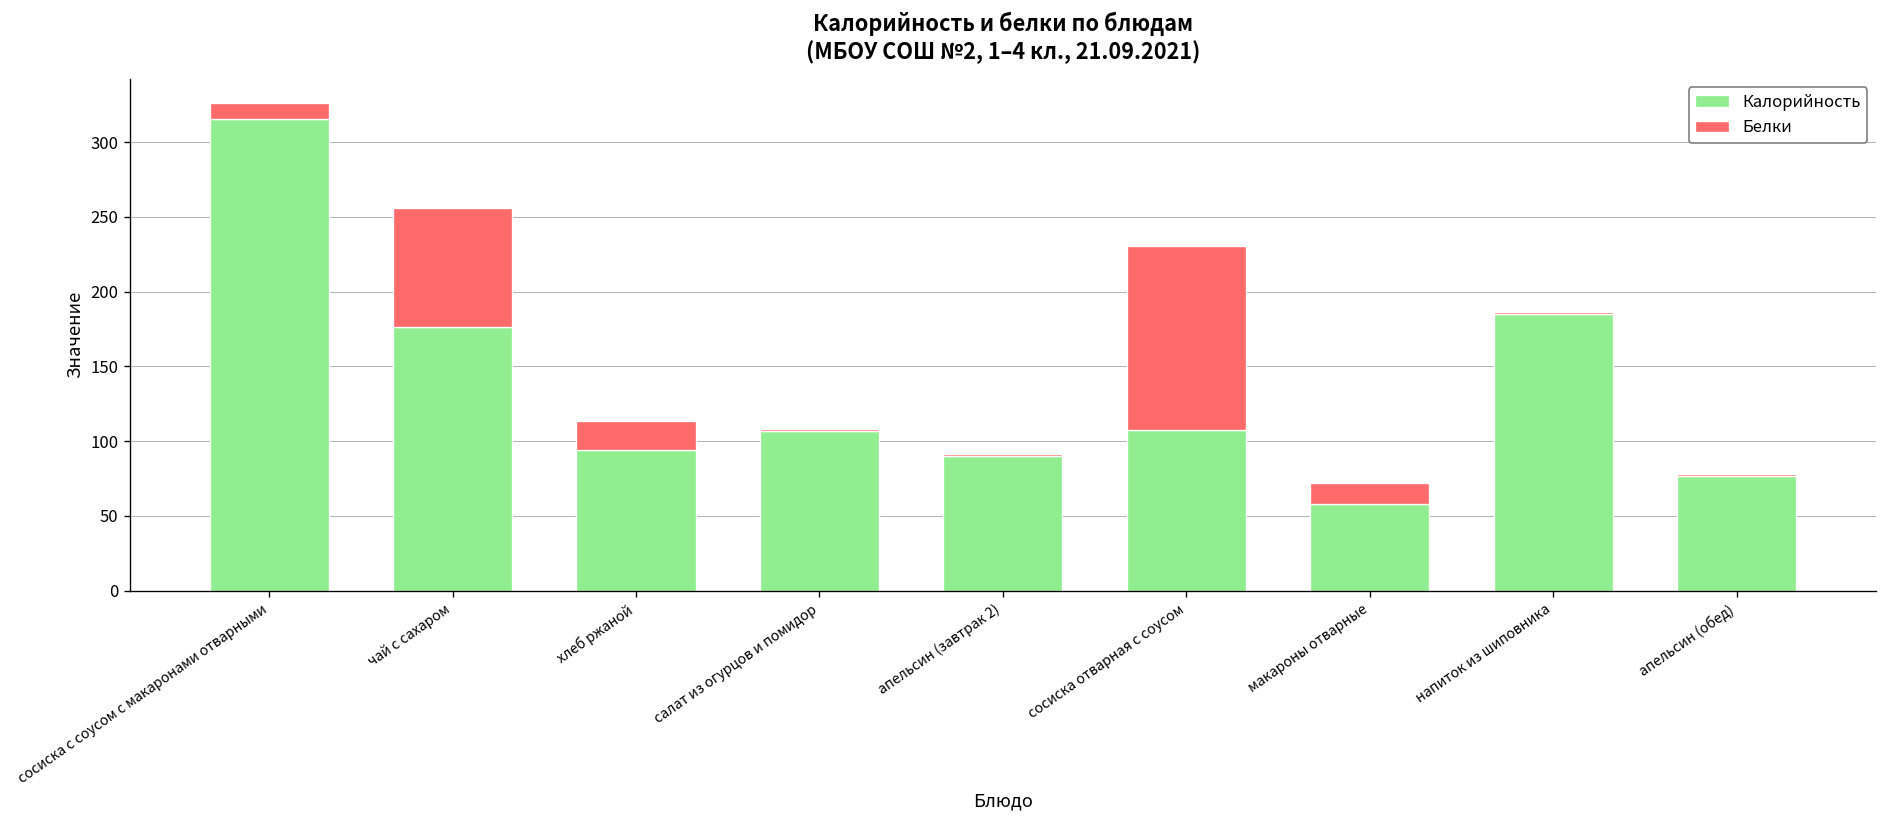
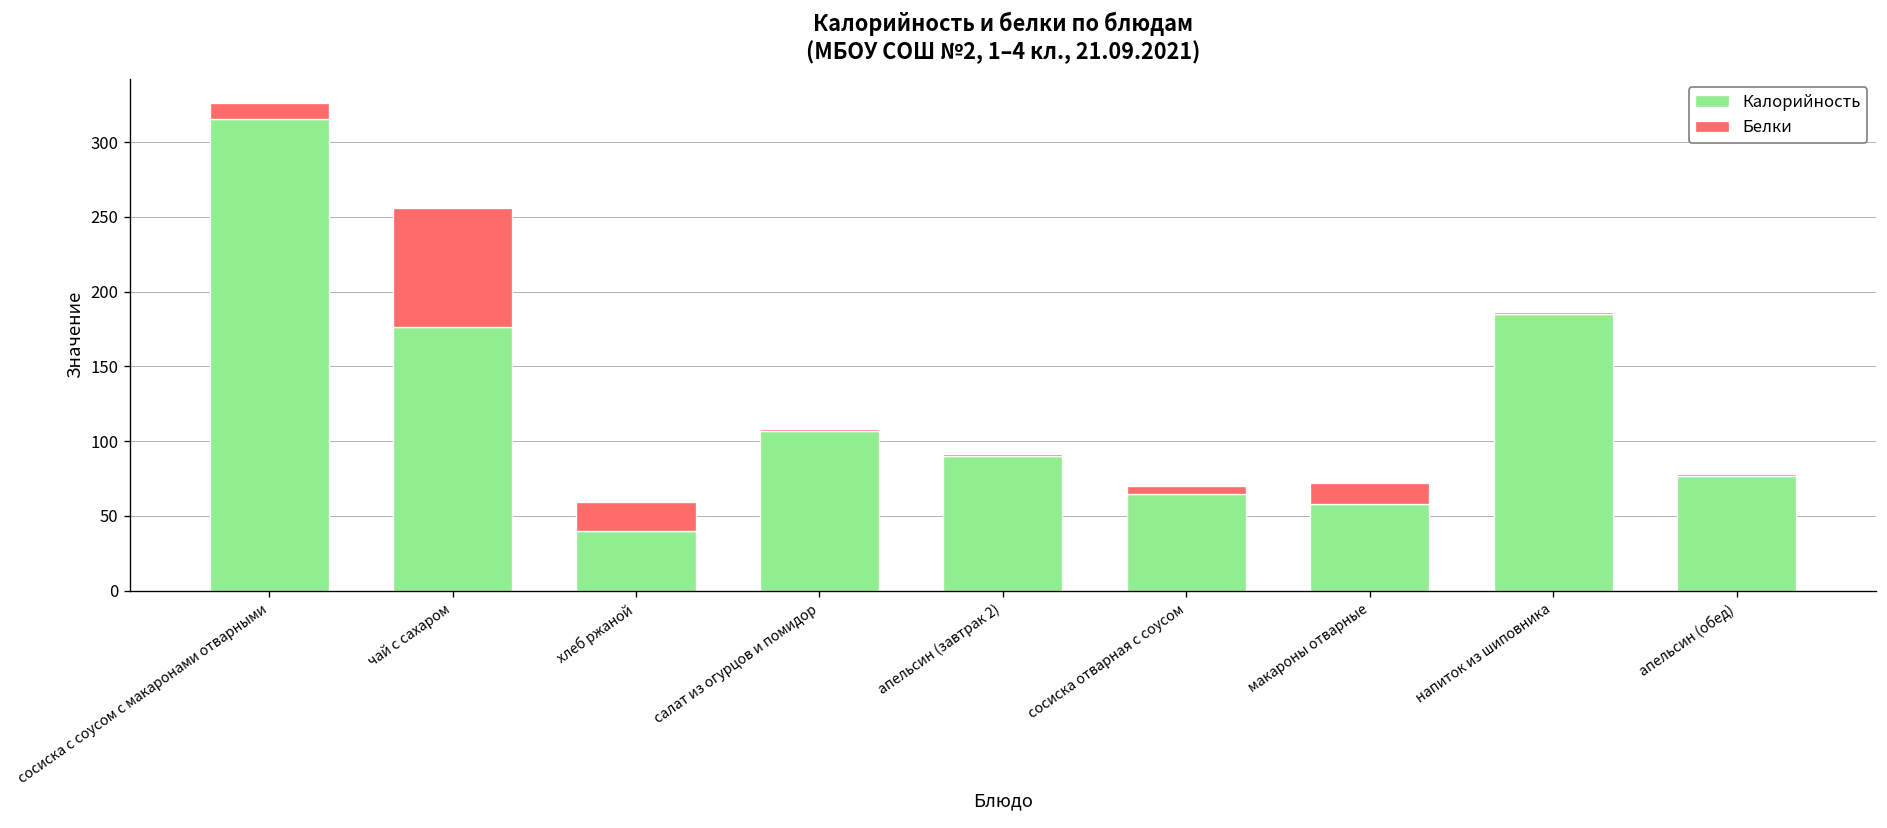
Калорийность, хлеб ржаной: 94 -> 40
Калорийность, сосиска отварная с соусом: 107 -> 65
Белки, сосиска отварная с соусом: 123 -> 5
